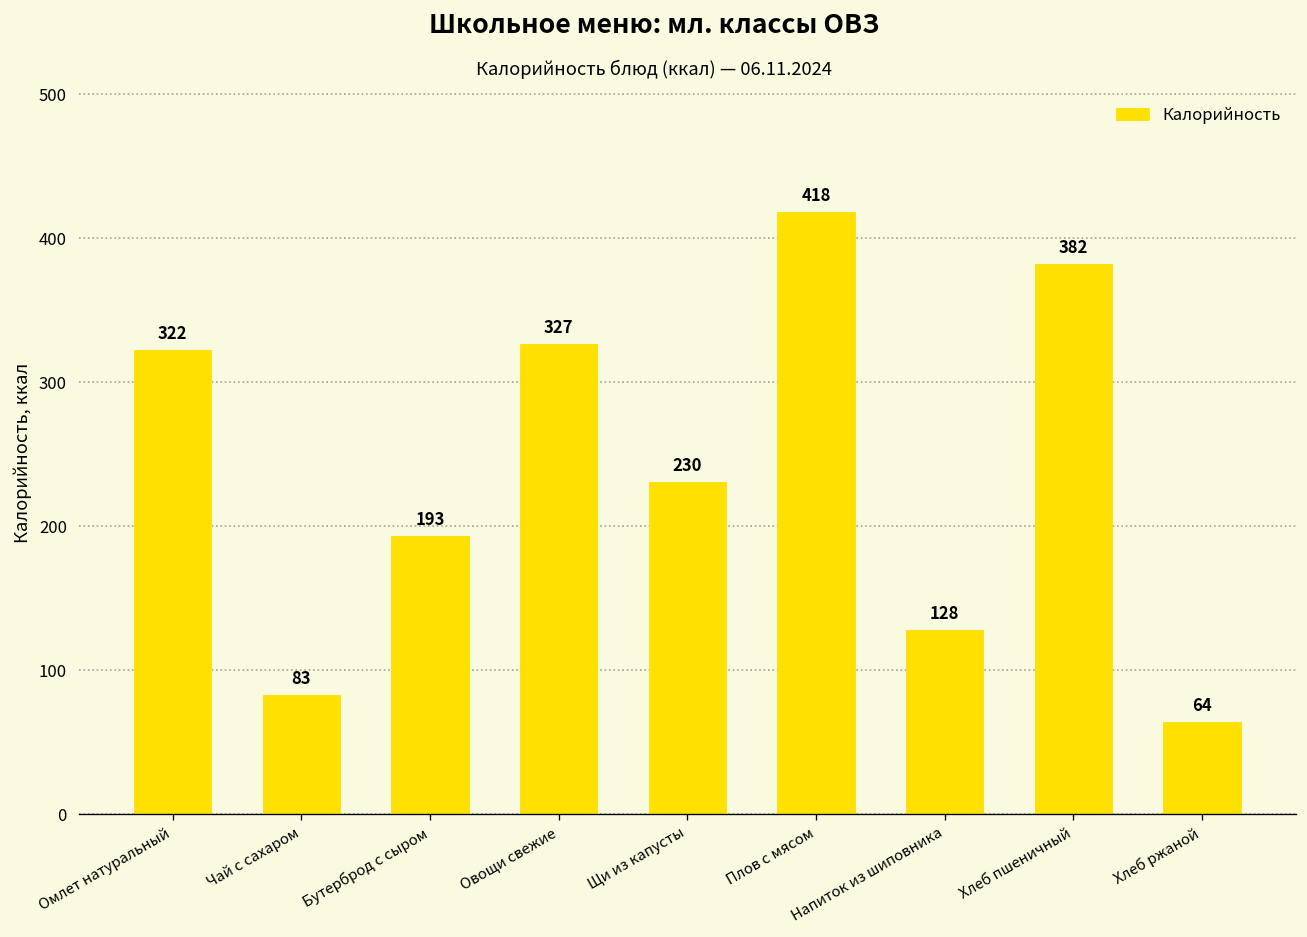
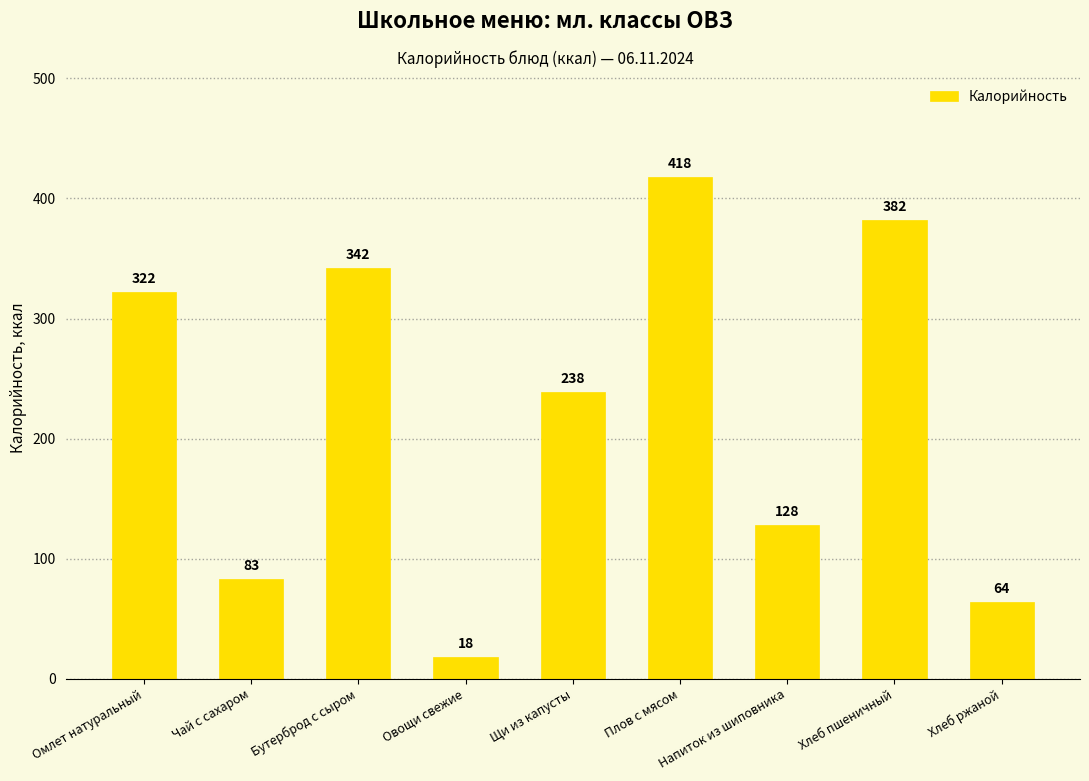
Бутерброд с сыром: 193 -> 342
Овощи свежие: 327 -> 18
Щи из капусты: 230 -> 238
